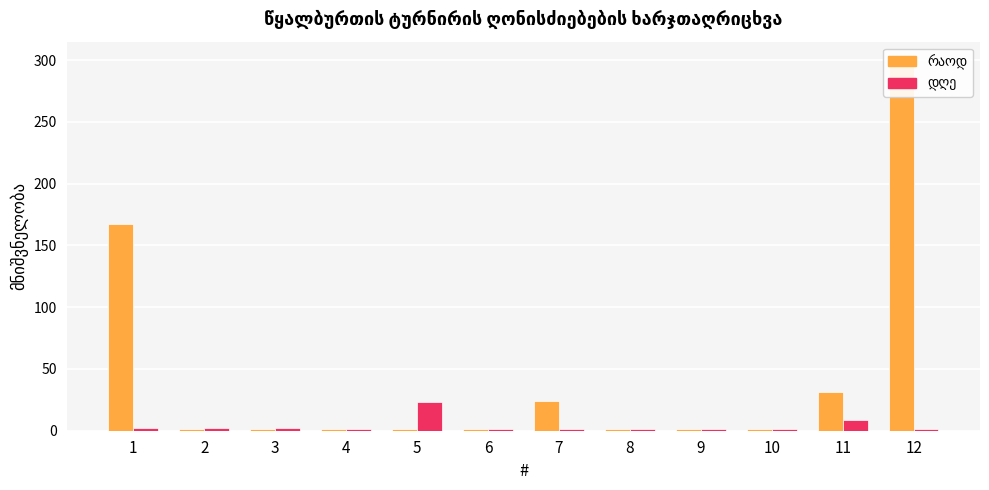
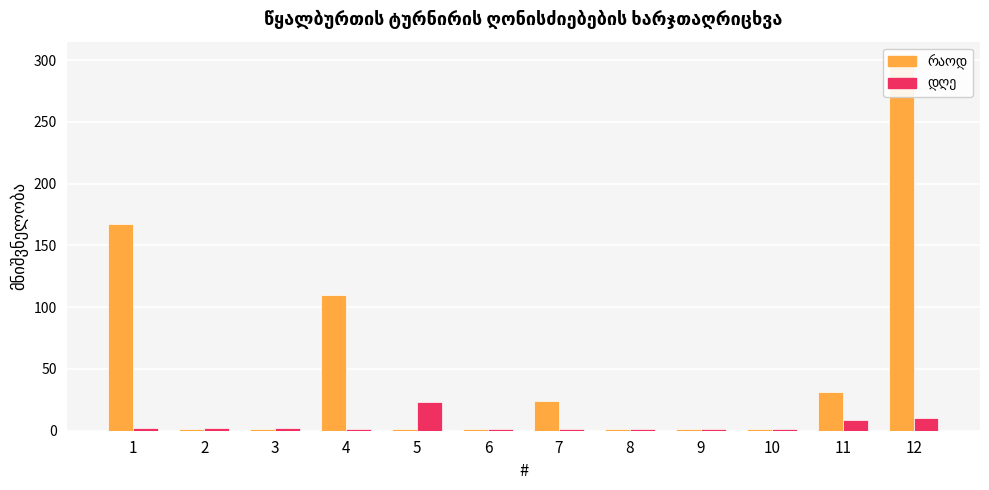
რაოდ, 4: 1 -> 110
დღე, 12: 1 -> 10
